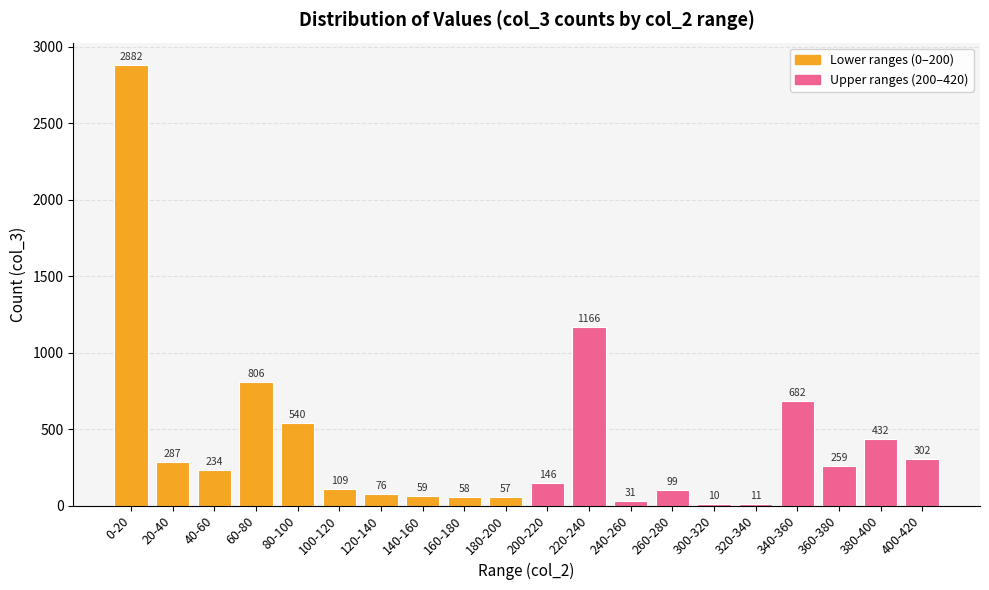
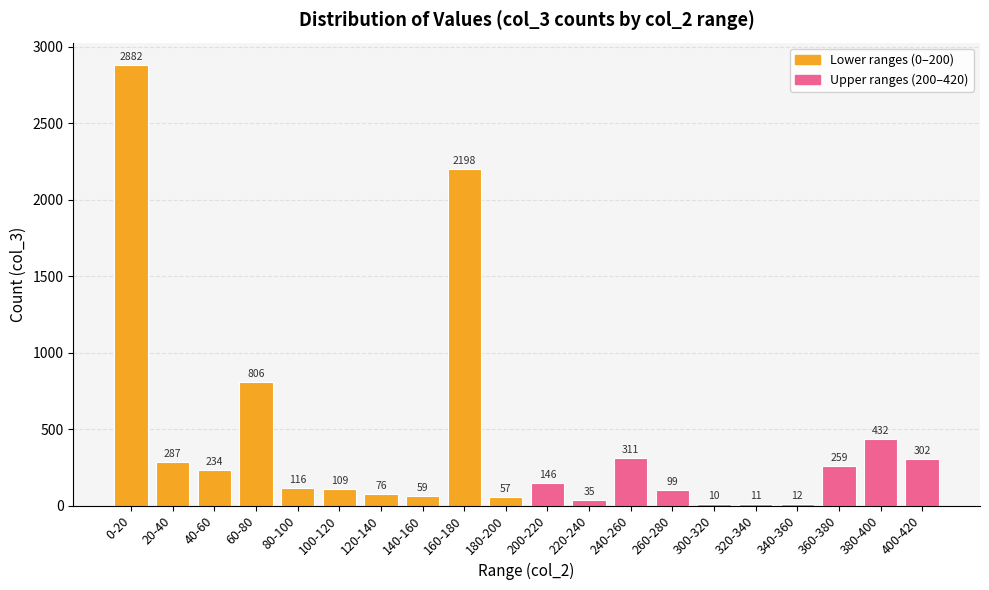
80-100: 540 -> 116
160-180: 58 -> 2198
220-240: 1166 -> 35
240-260: 31 -> 311
340-360: 682 -> 12
